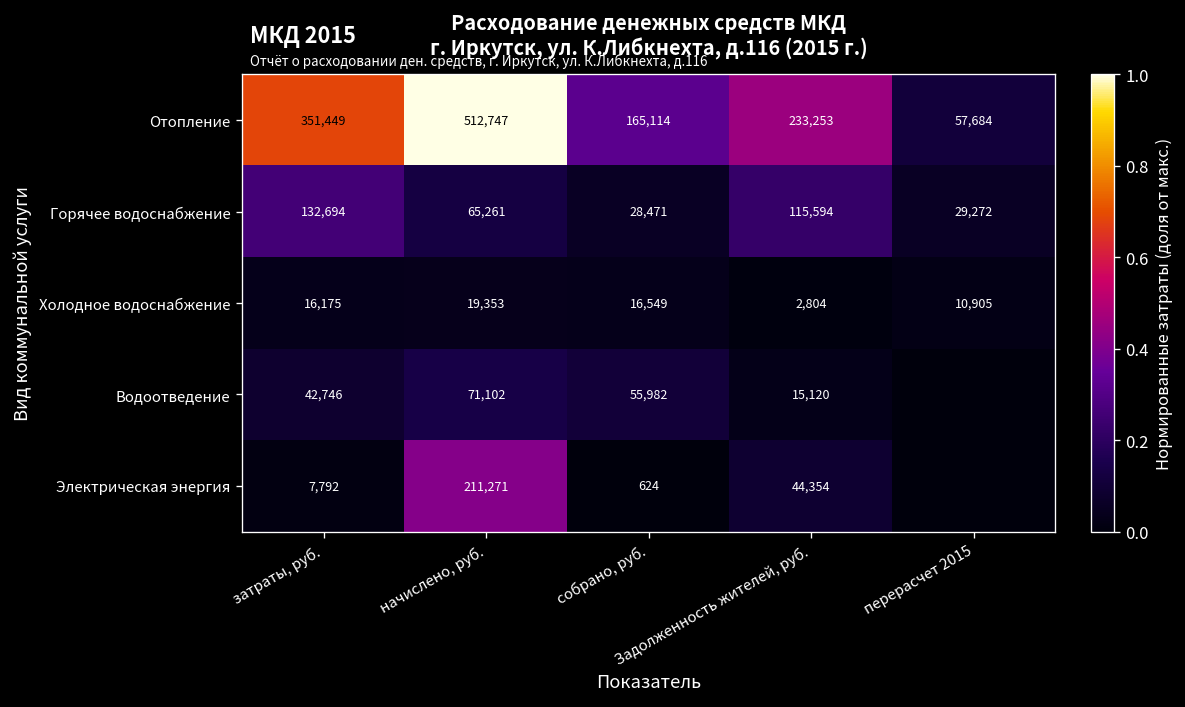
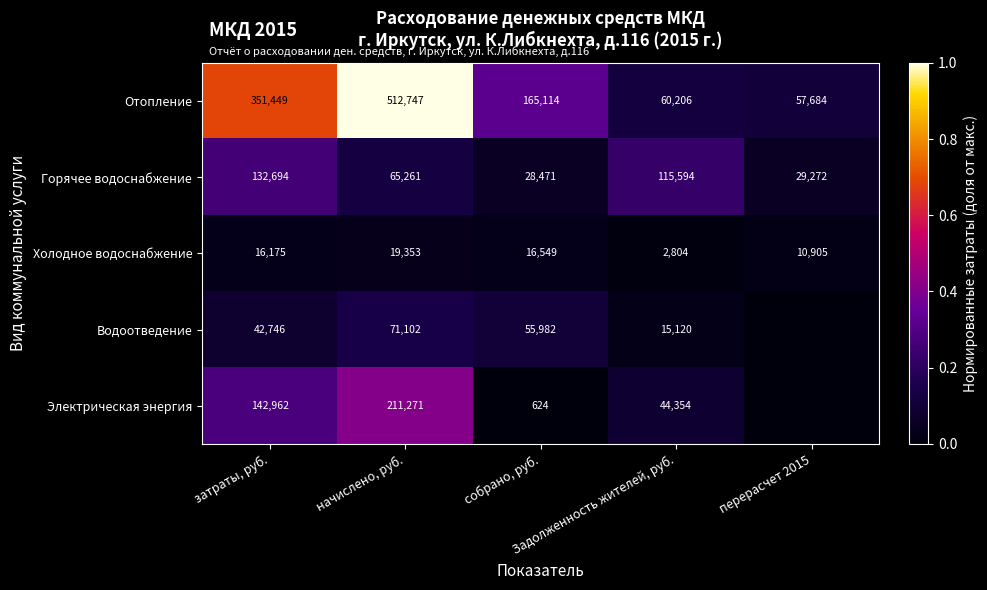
Отопление, Задолженность жителей, руб.: 233,253 -> 60,206
Электрическая энергия, затраты, руб.: 7,792 -> 142,962
